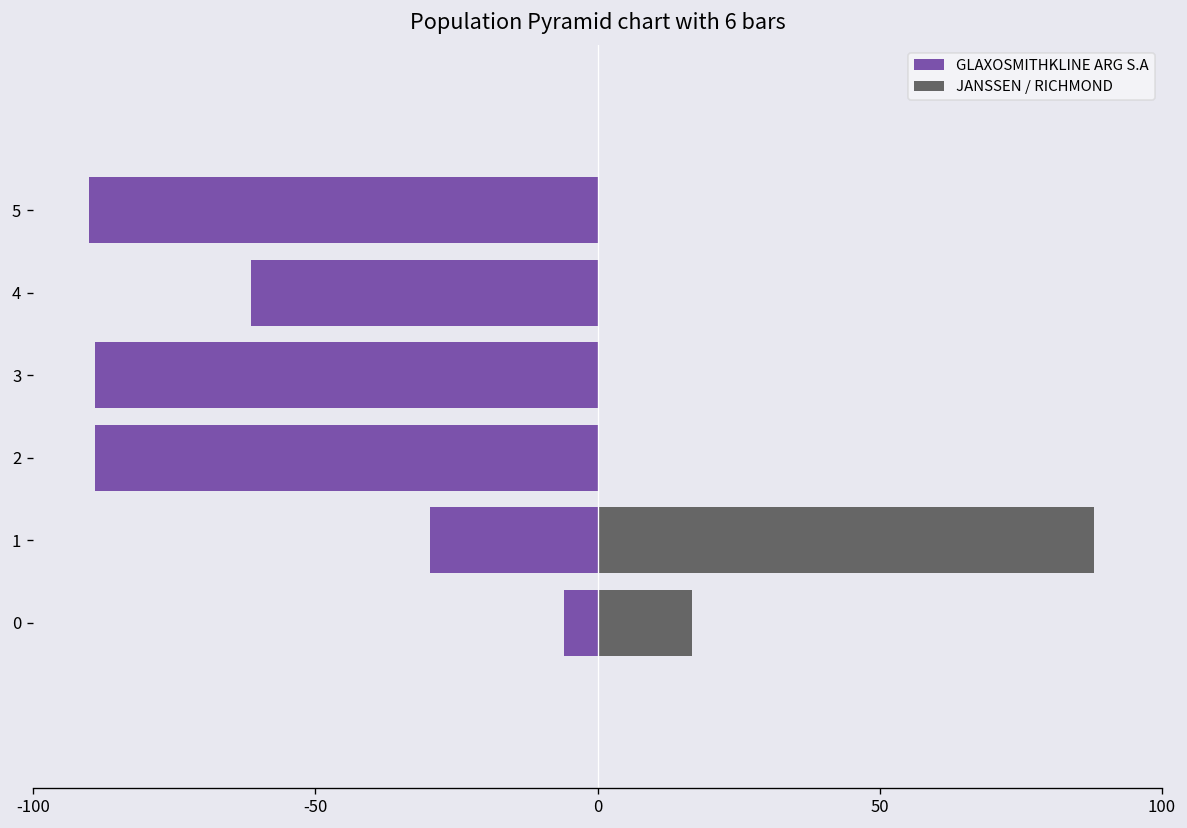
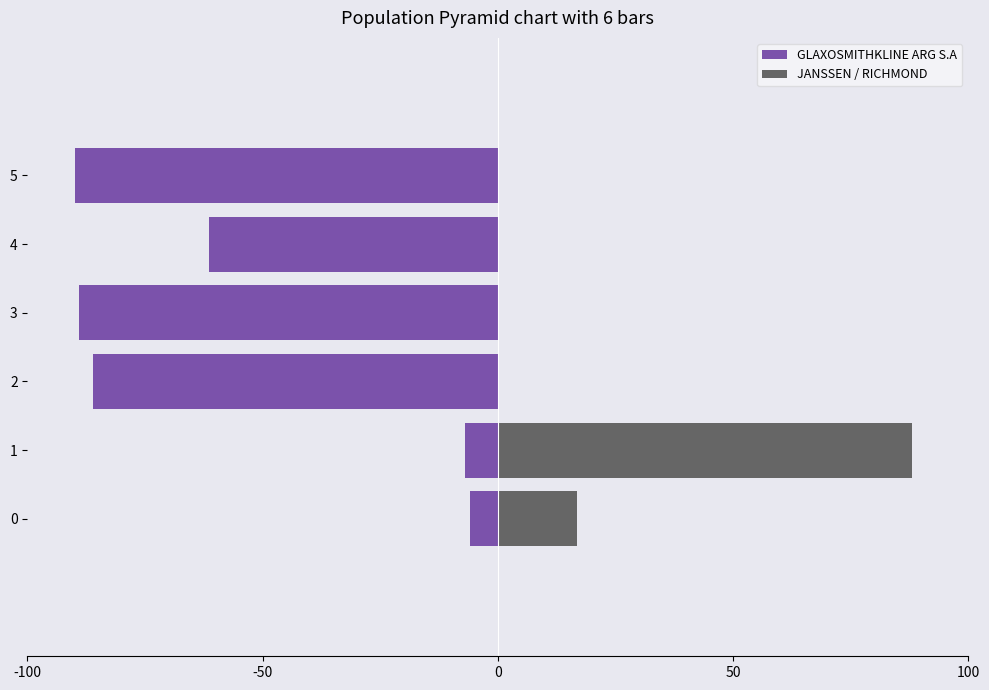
GLAXOSMITHKLINE ARG S.A, 2: -89 -> -86
GLAXOSMITHKLINE ARG S.A, 1: -30 -> -7
